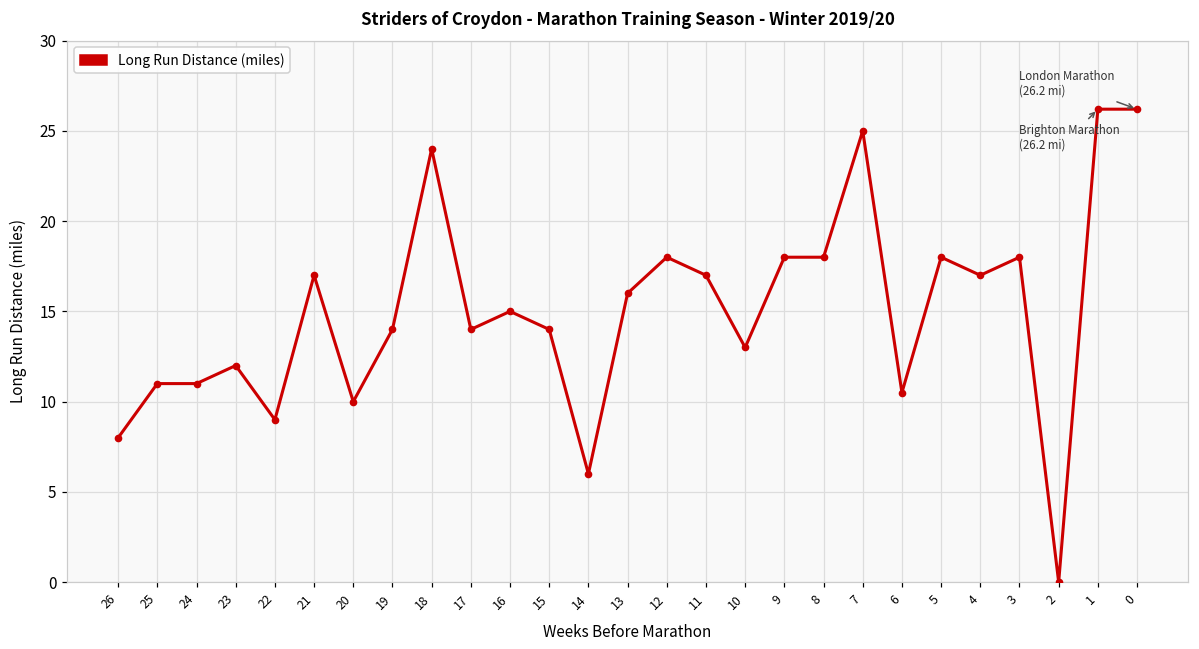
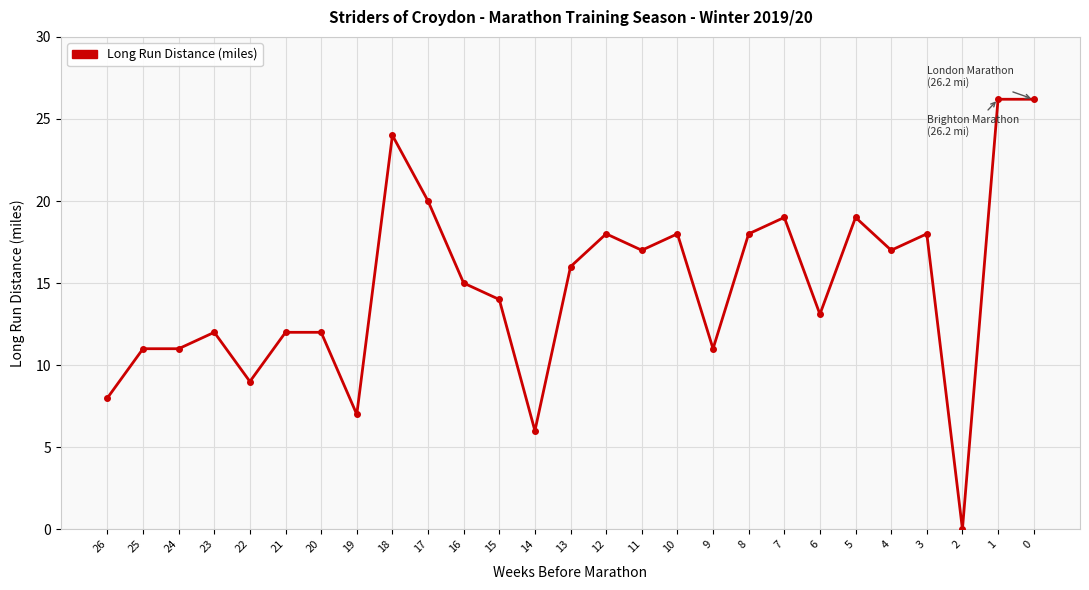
21: 17 -> 12
20: 10 -> 12
19: 14 -> 7
17: 14 -> 20
10: 13 -> 18
9: 18 -> 11
7: 25 -> 19
6: 10.5 -> 13.1
5: 18 -> 19
